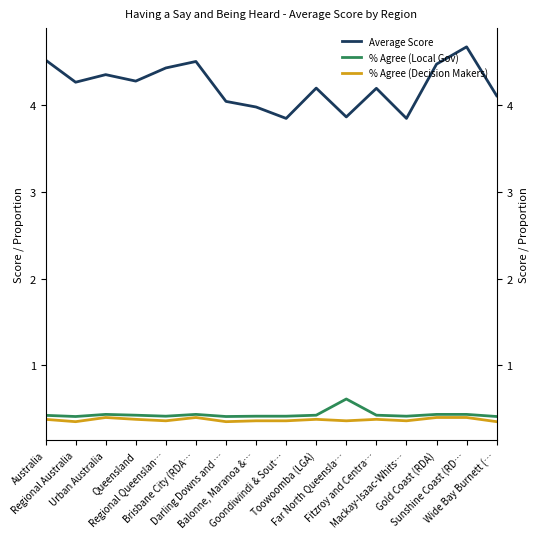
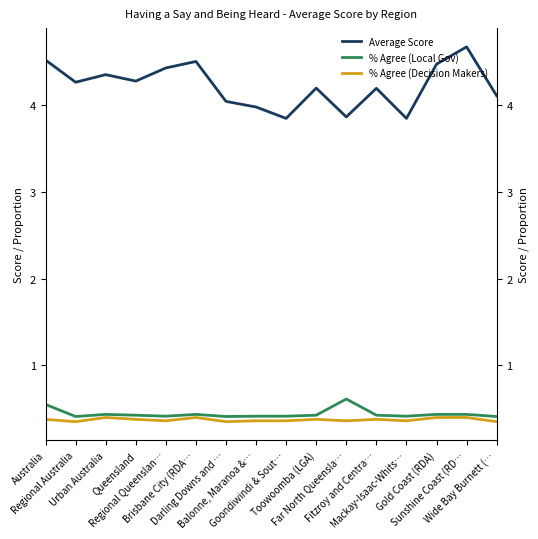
% Agree (Local Gov), Australia: 0.4 -> 0.6
